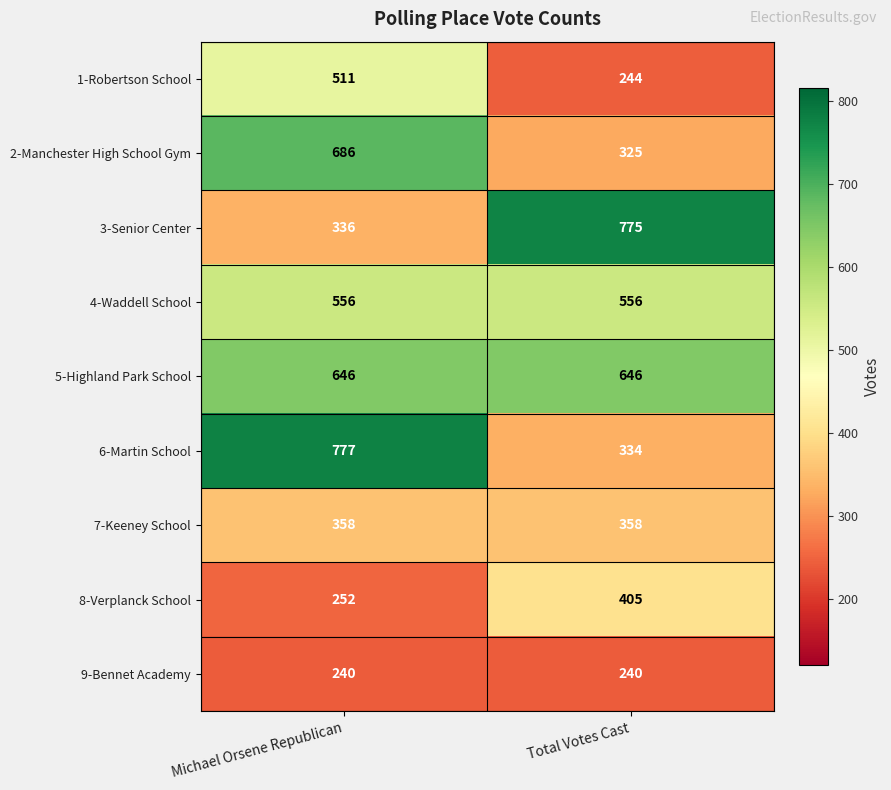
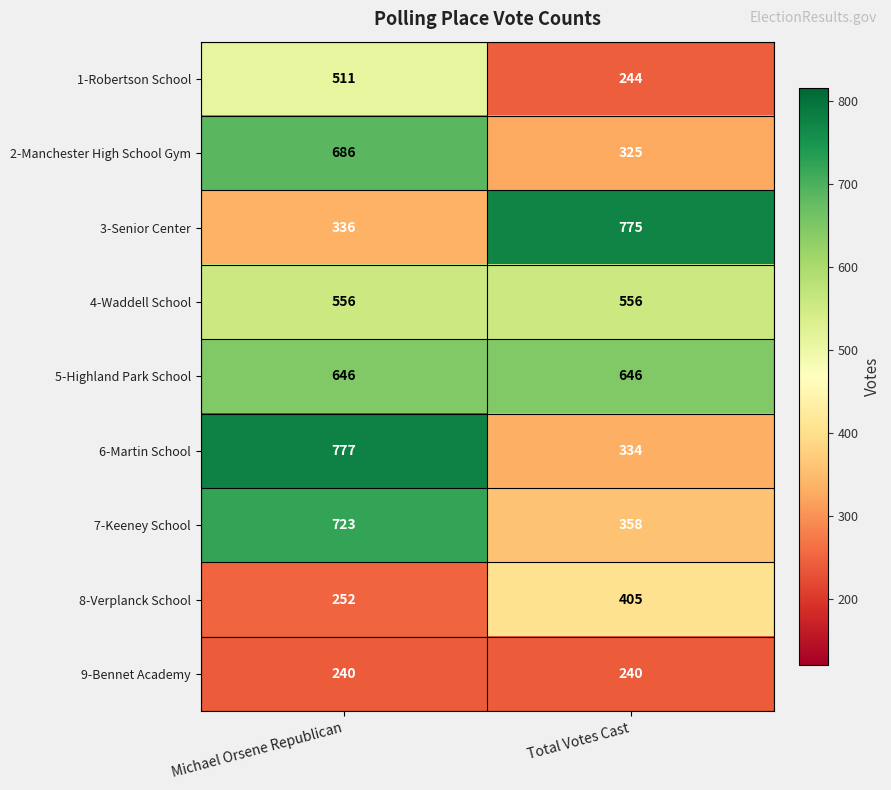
7-Keeney School, Michael Orsene Republican: 358 -> 723
